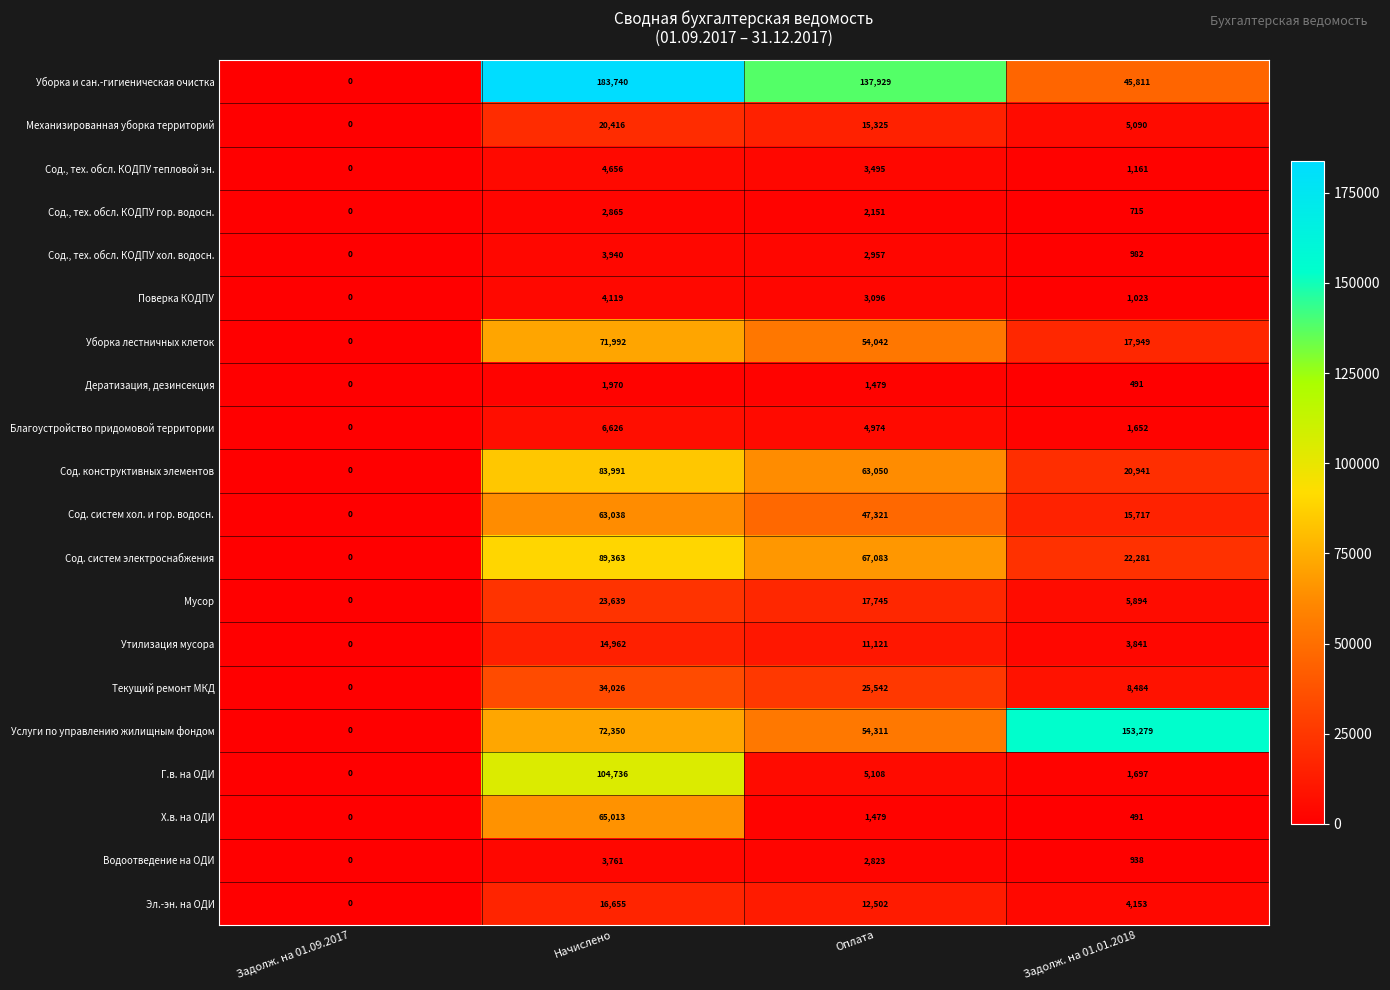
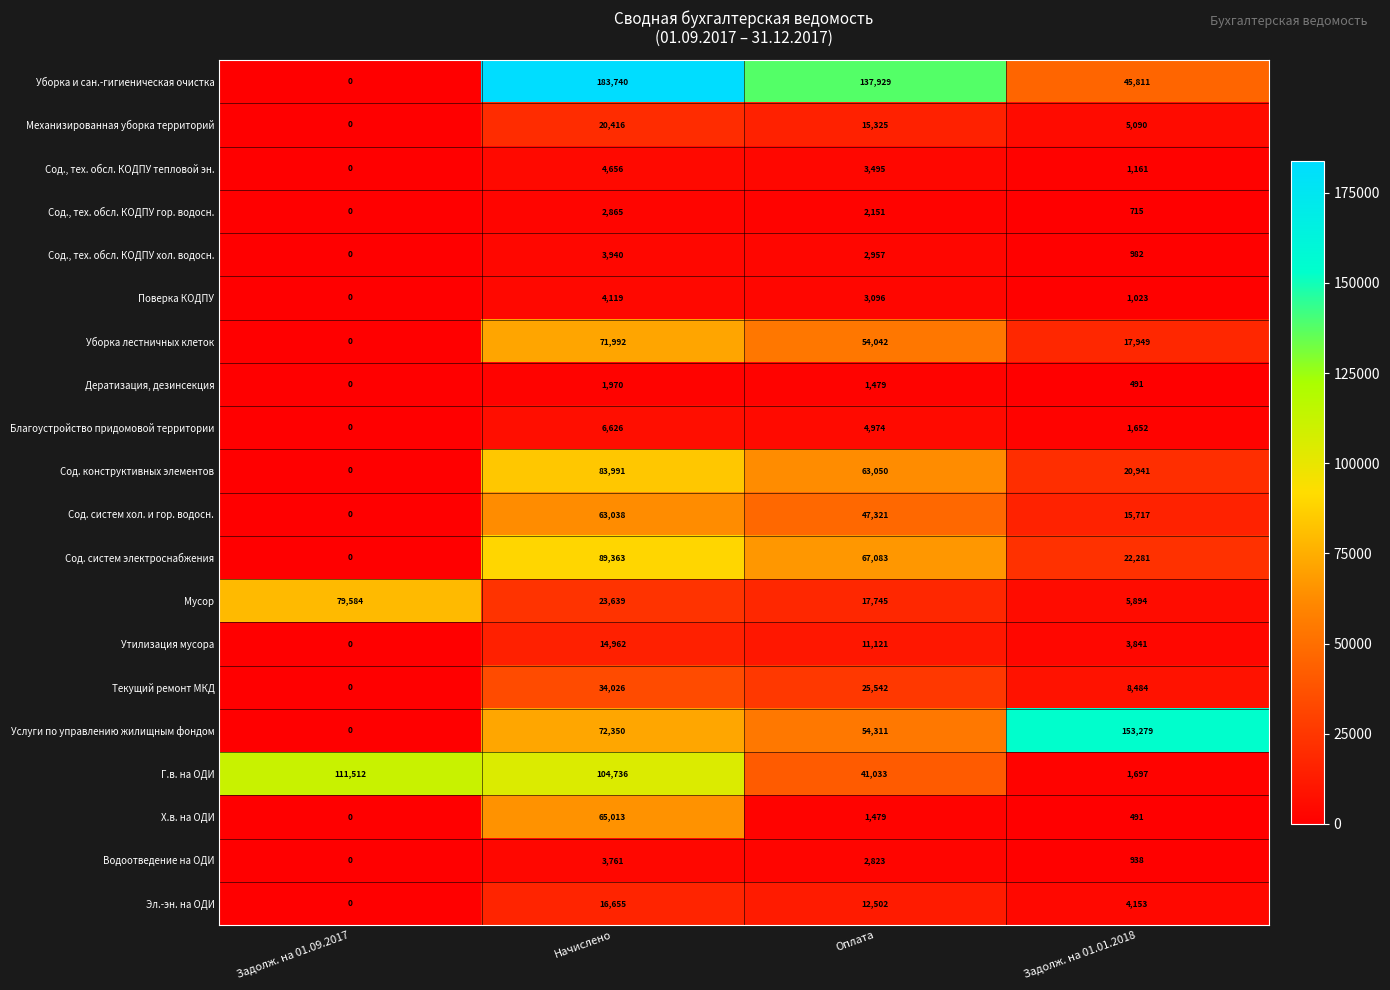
Мусор, Задолж. на 01.09.2017: 0 -> 79,584
Г.в. на ОДИ, Задолж. на 01.09.2017: 0 -> 111,512
Г.в. на ОДИ, Оплата: 5,108 -> 41,033
